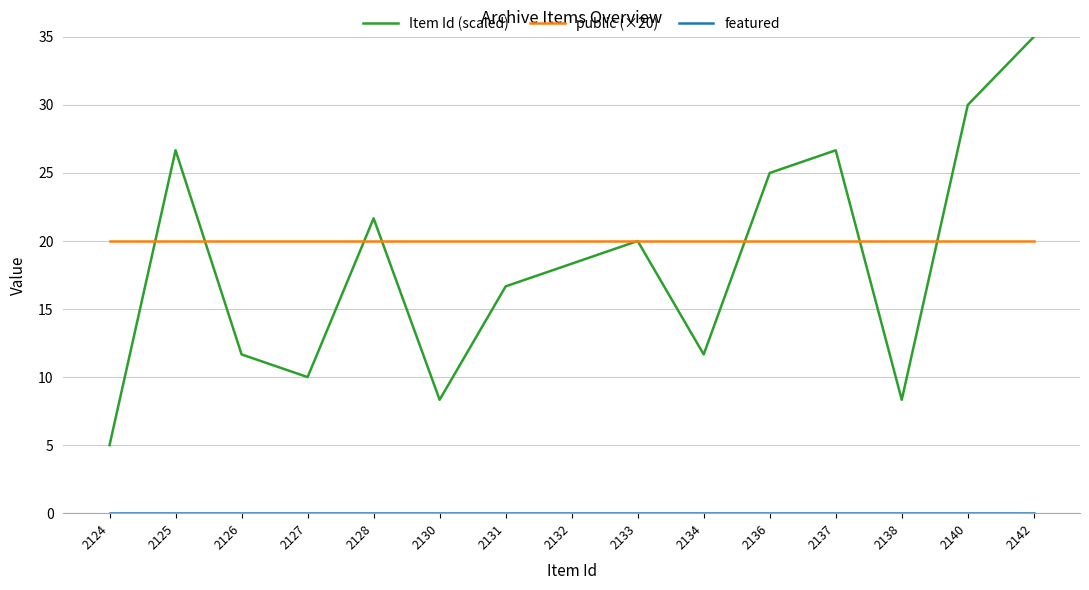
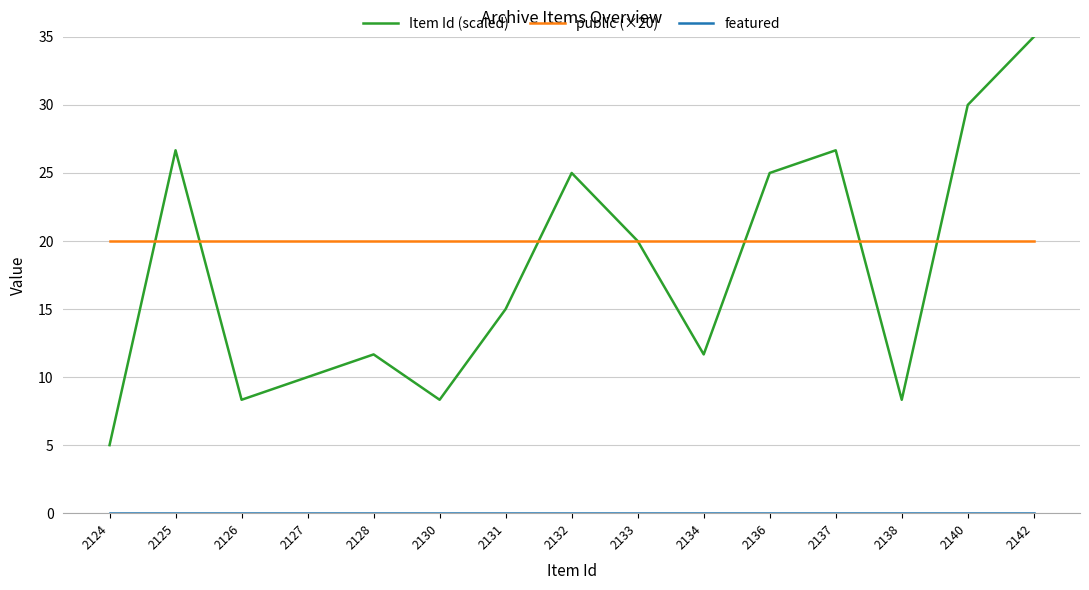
Item Id (scaled), 2126: 11.7 -> 8.3
Item Id (scaled), 2128: 21.7 -> 11.7
Item Id (scaled), 2131: 16.7 -> 15.0
Item Id (scaled), 2132: 18.3 -> 25.0
